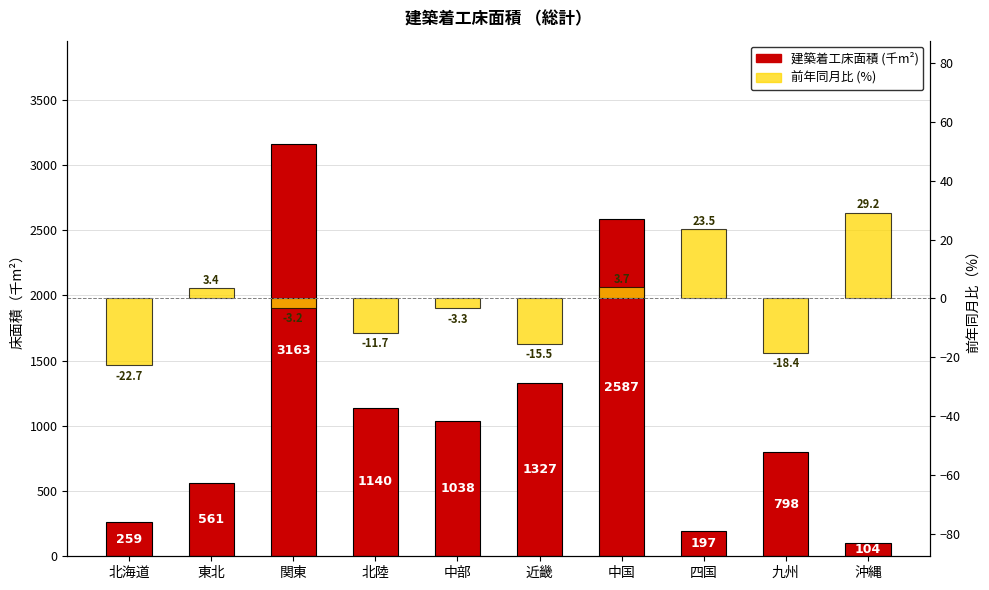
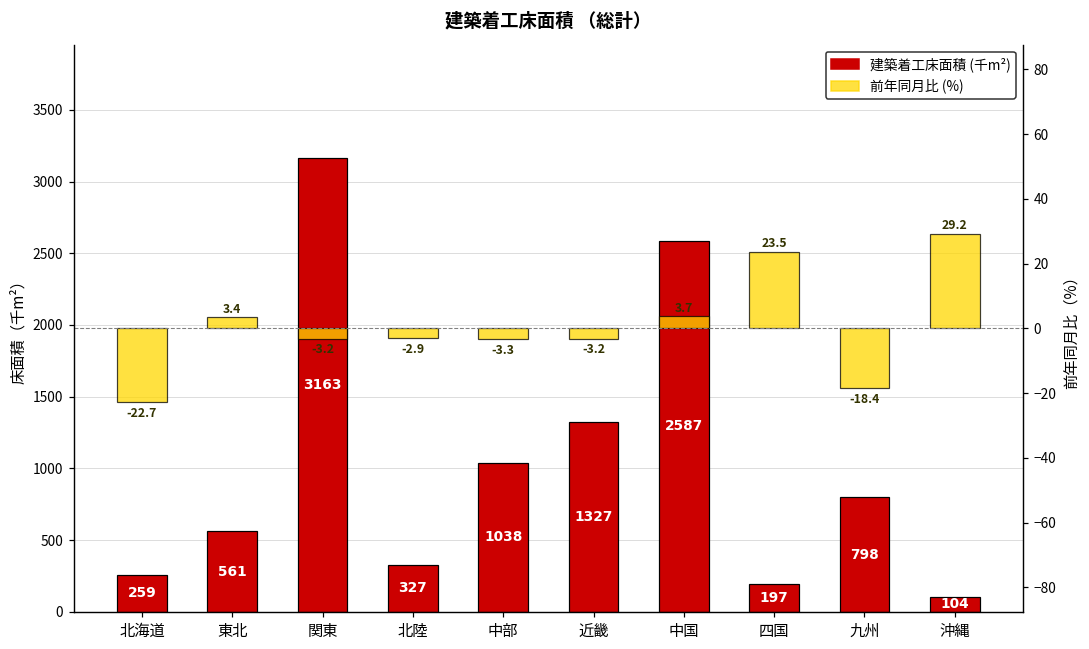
建築着工床面積 (千m²), 北陸: 1140 -> 327
前年同月比 (%), 北陸: -11.7 -> -2.9
前年同月比 (%), 近畿: -15.5 -> -3.2
